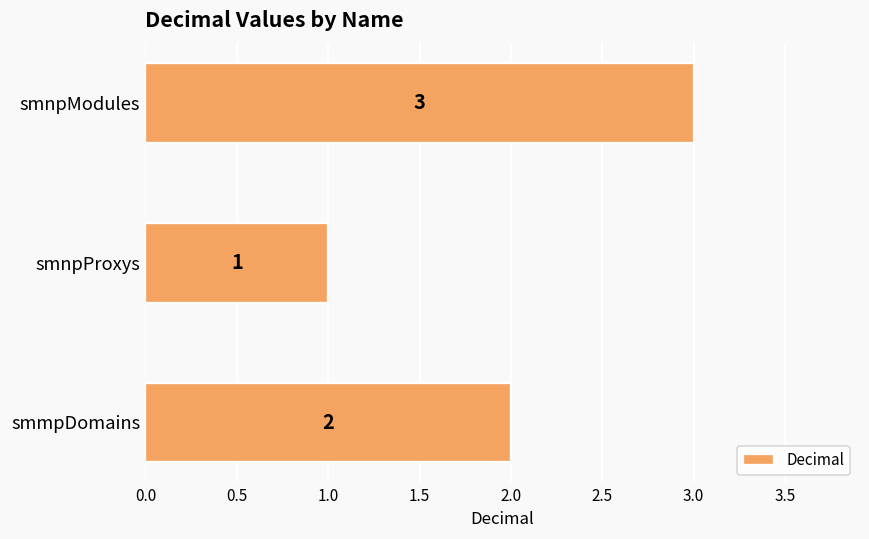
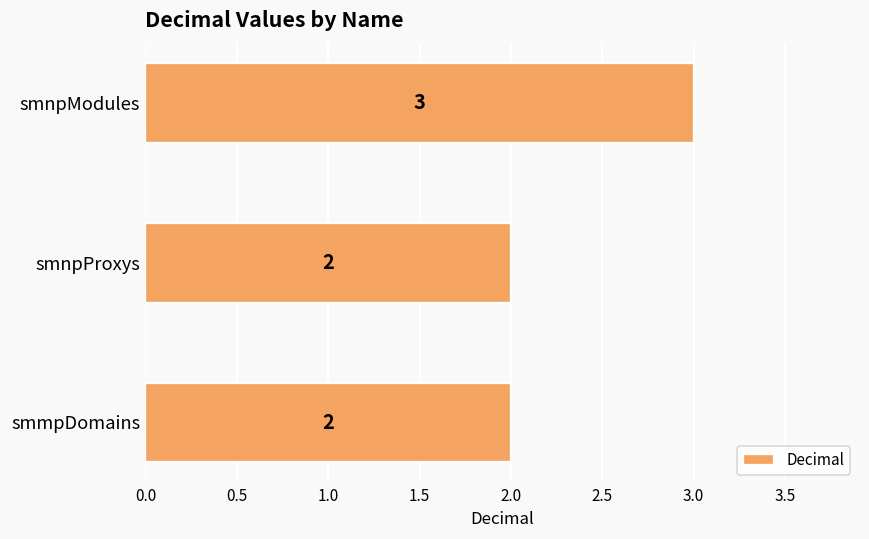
smnpProxys: 1 -> 2
